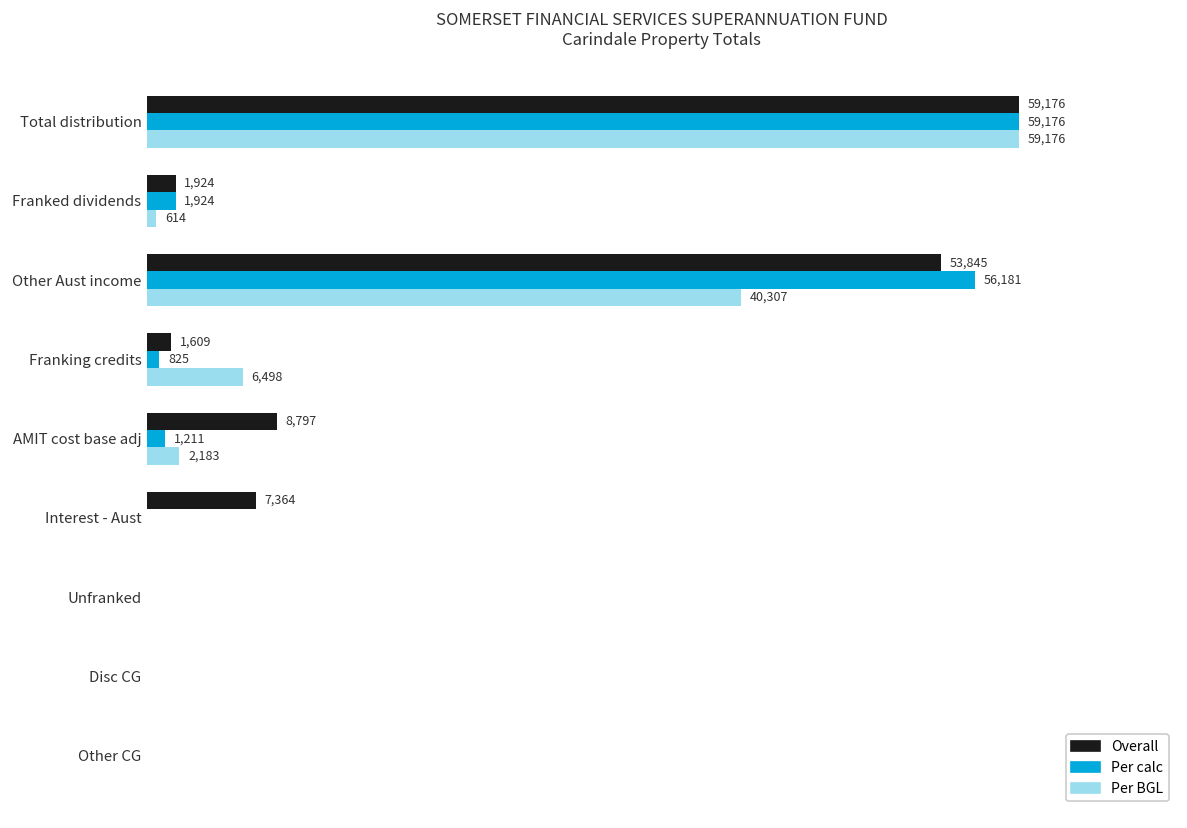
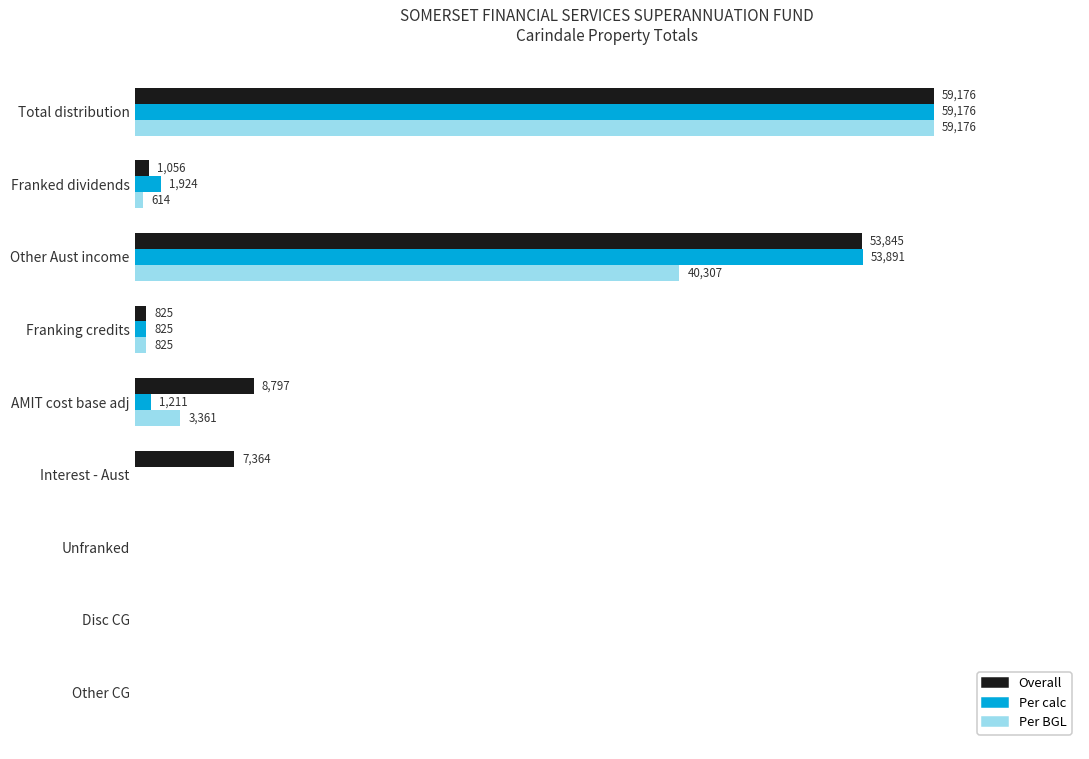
Overall, Franked dividends: 1,924 -> 1,056
Per calc, Other Aust income: 56,181 -> 53,891
Overall, Franking credits: 1,609 -> 825
Per BGL, Franking credits: 6,498 -> 825
Per BGL, AMIT cost base adj: 2,183 -> 3,361
